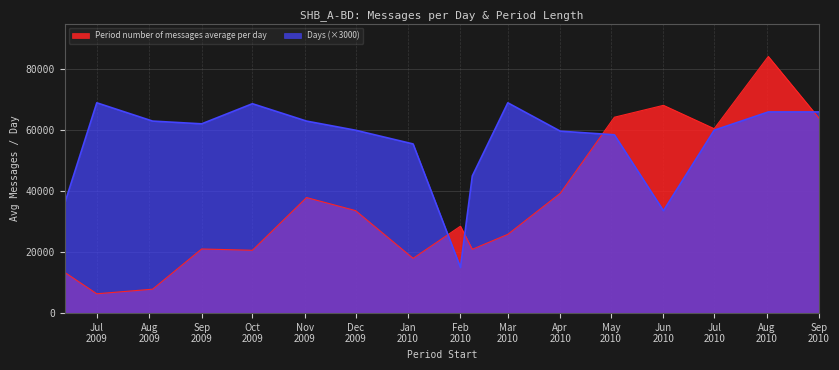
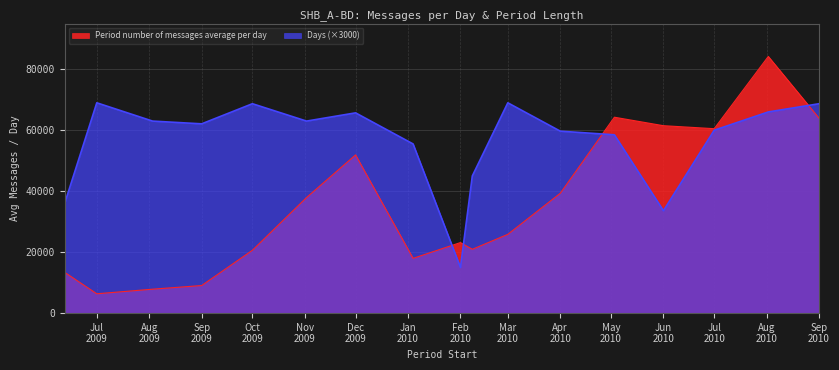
Period number of messages average per day, Sep 2009: 21000 -> 9000
Period number of messages average per day, Dec 2009: 34000 -> 52000
Days (×3000), Dec 2009: 60000 -> 66000
Period number of messages average per day, Feb 2010: 29000 -> 23000
Period number of messages average per day, Jun 2010: 68000 -> 61000
Days (×3000), Sep 2010: 66000 -> 69000
